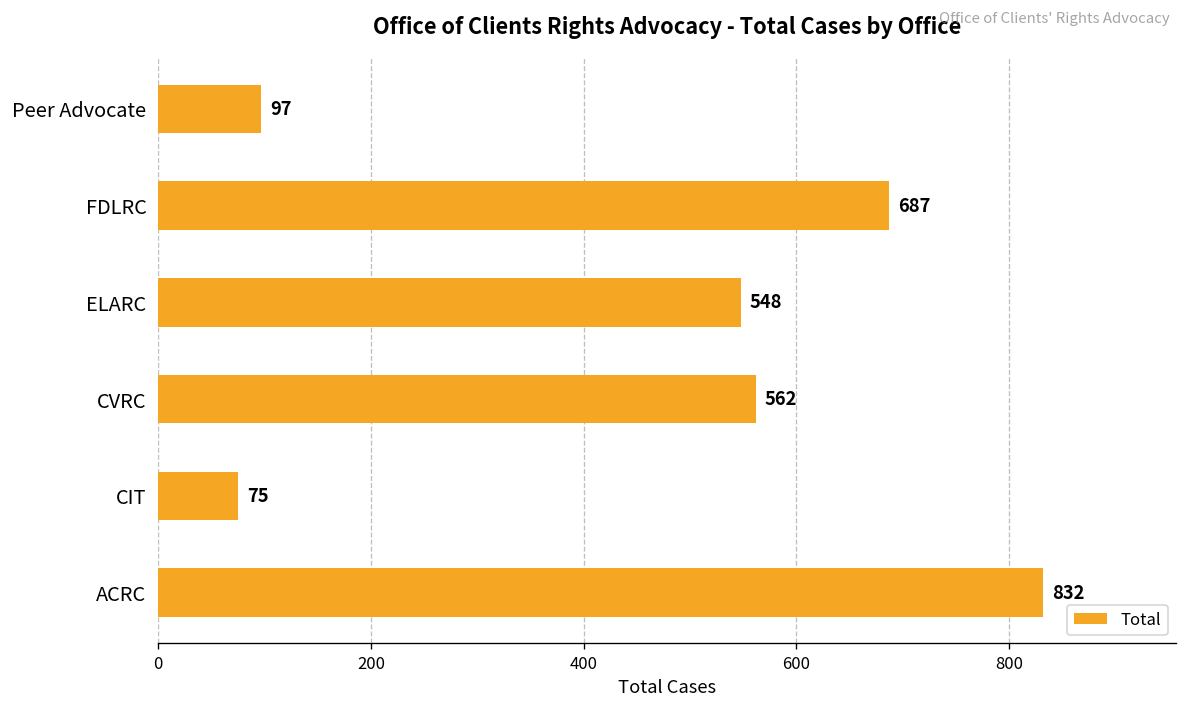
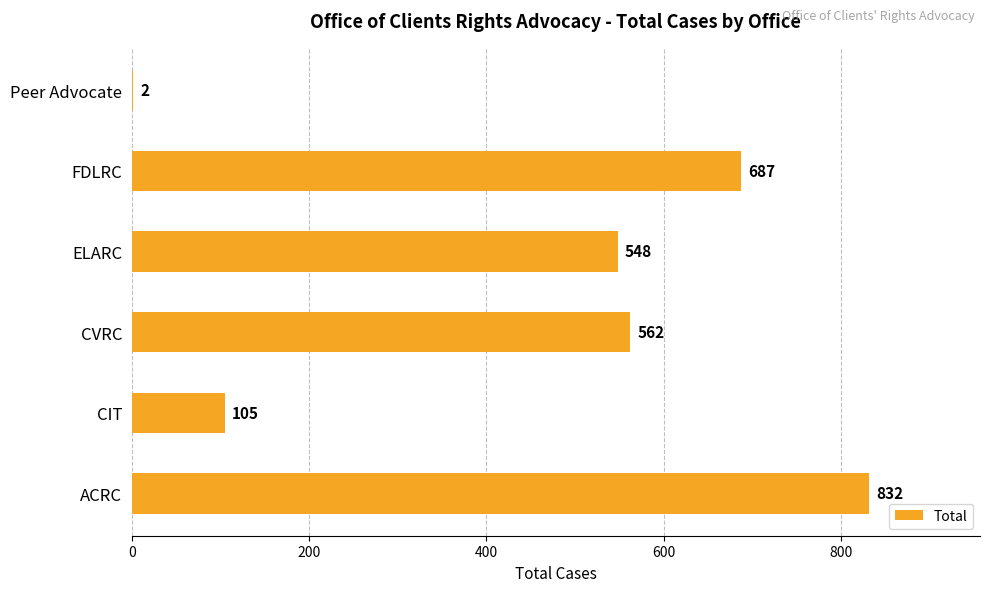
Peer Advocate: 97 -> 2
CIT: 75 -> 105
